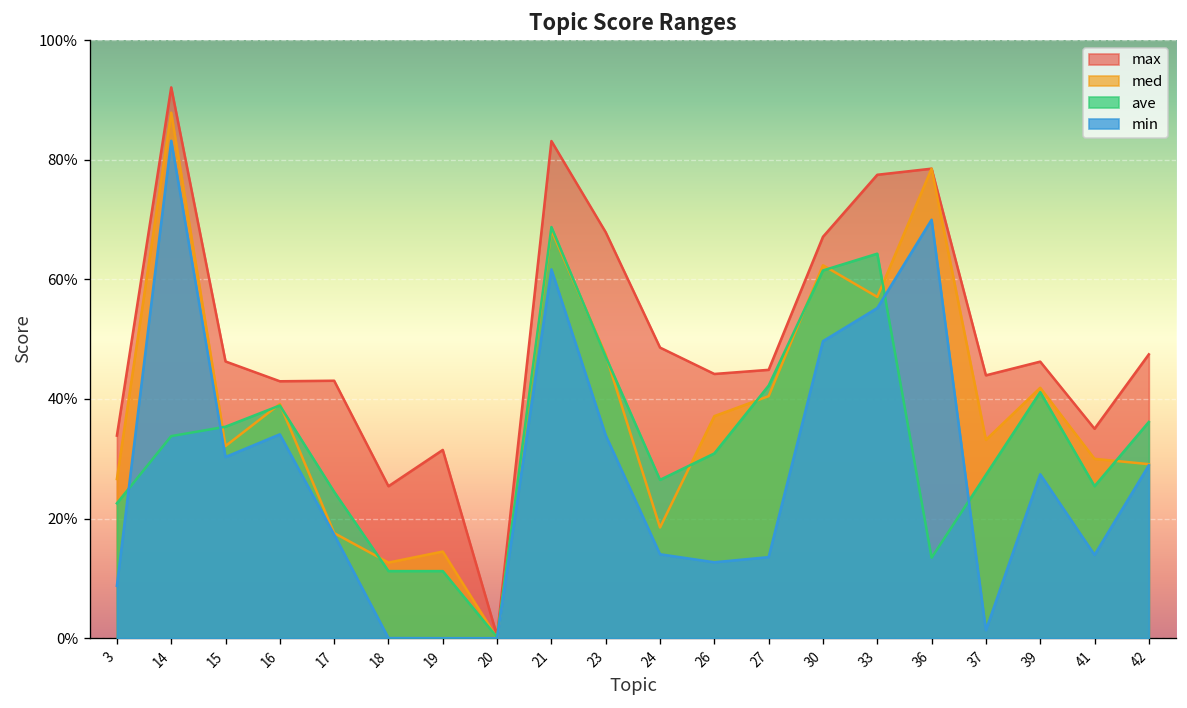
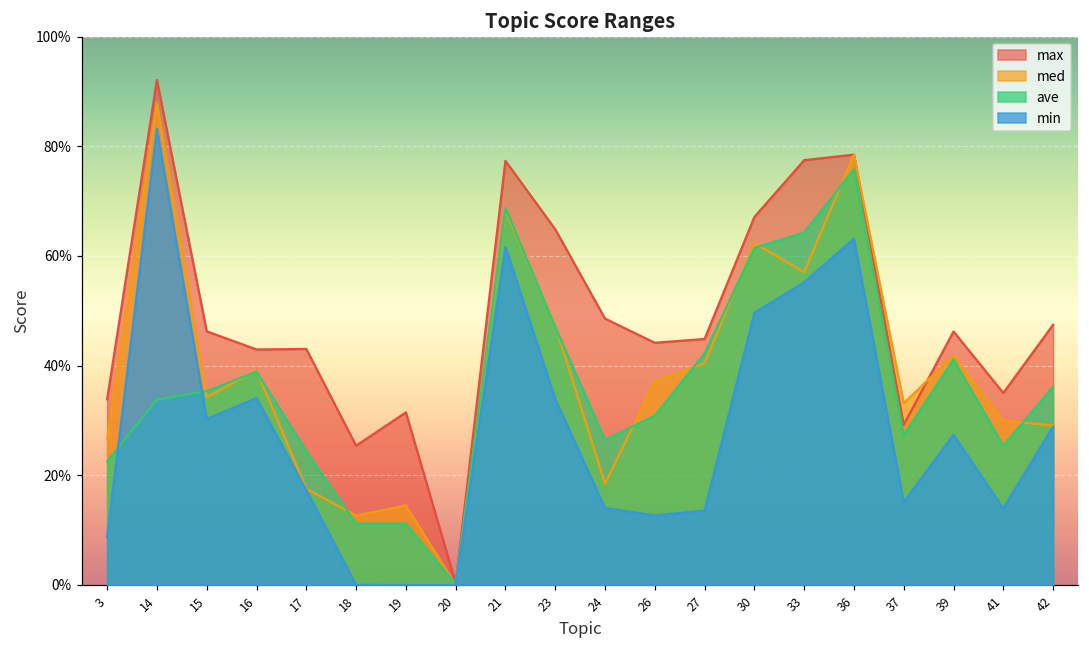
med, 15: 32% -> 34%
max, 21: 83% -> 77%
max, 23: 68% -> 65%
ave, 36: 13% -> 76%
min, 36: 70% -> 63%
max, 37: 44% -> 29%
min, 37: 1% -> 15%
